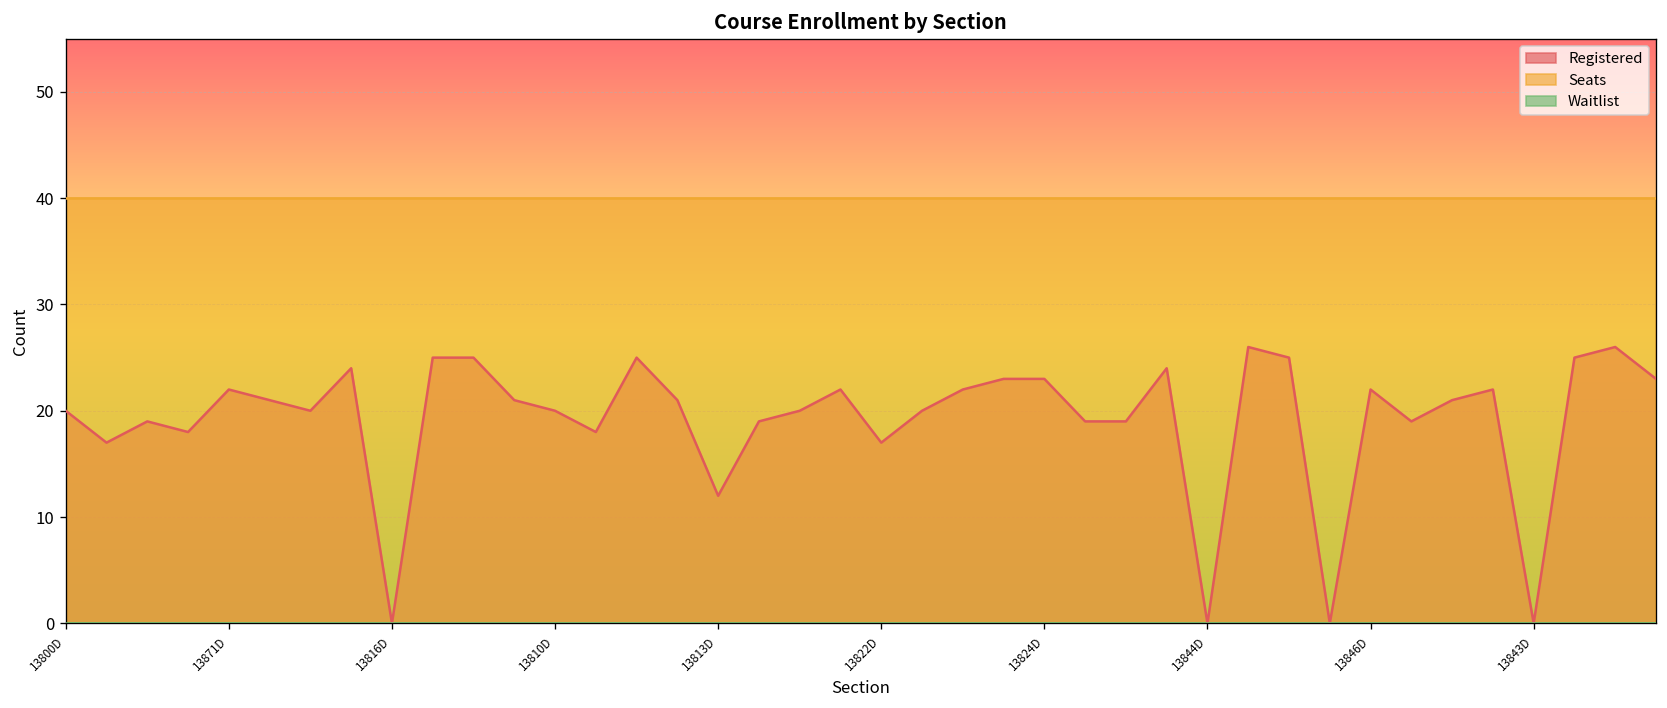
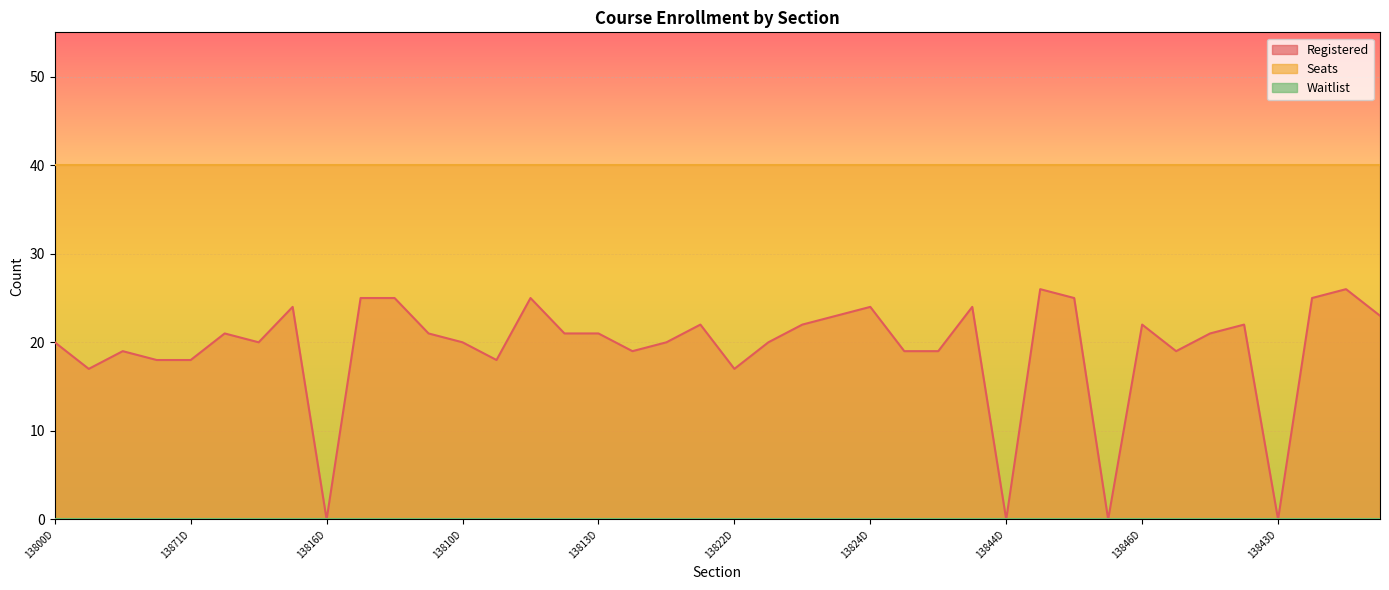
Registered, 13871D: 22 -> 18
Registered, 13813D: 12 -> 21
Registered, 13824D: 23 -> 24
